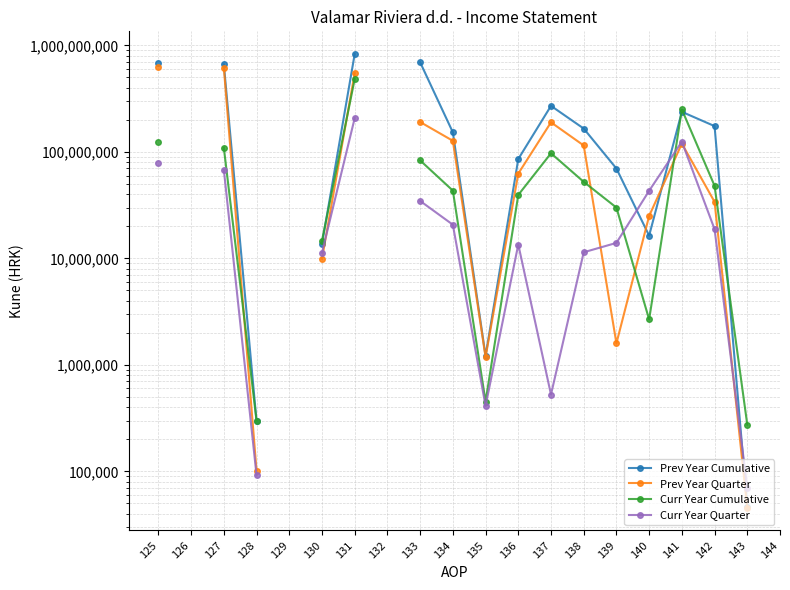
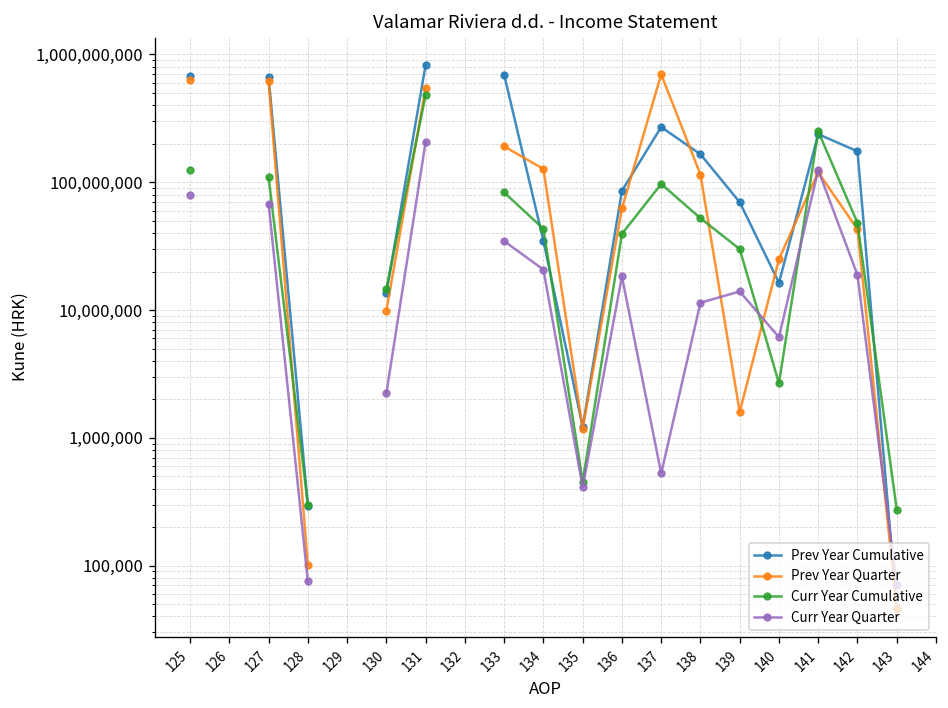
Curr Year Quarter, 128: 90,000 -> 80,000
Curr Year Quarter, 130: 11,000,000 -> 2,200,000
Prev Year Cumulative, 134: 150,000,000 -> 35,000,000
Curr Year Quarter, 136: 13,000,000 -> 18,000,000
Prev Year Quarter, 137: 190,000,000 -> 700,000,000
Curr Year Quarter, 140: 43,000,000 -> 6,000,000
Prev Year Quarter, 142: 34,000,000 -> 43,000,000
